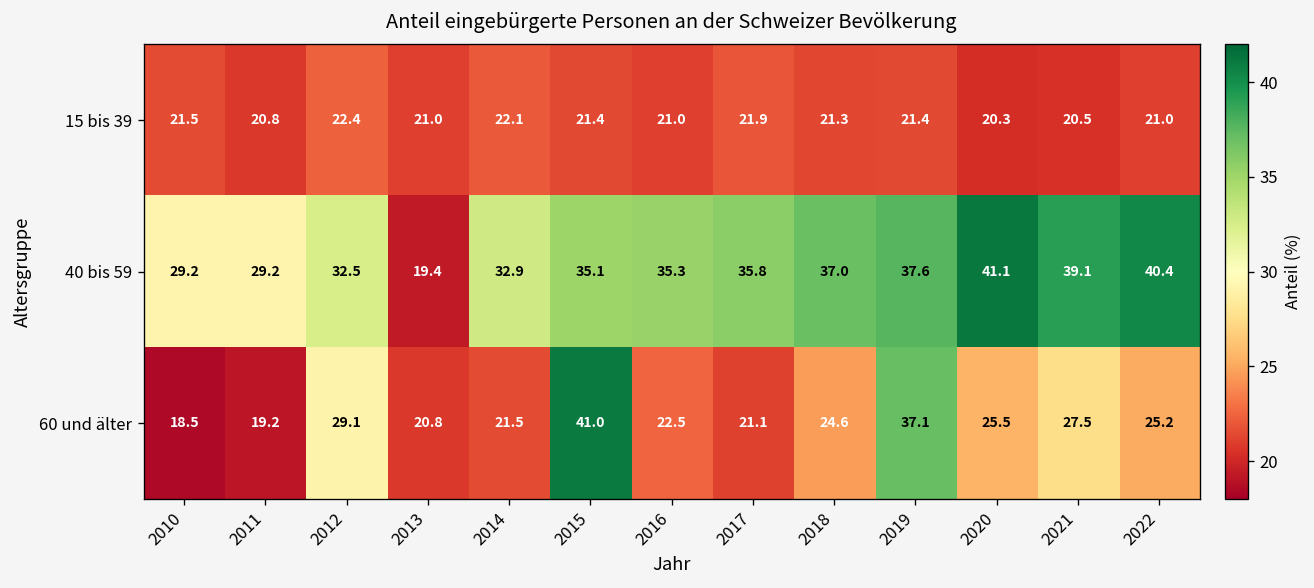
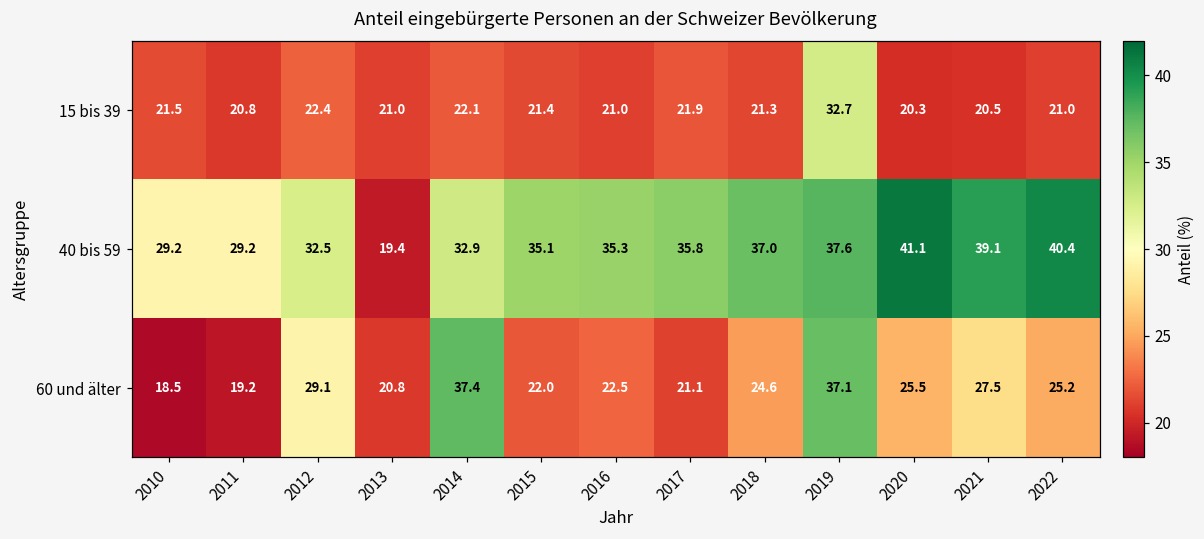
15 bis 39, 2019: 21.4 -> 32.7
60 und älter, 2014: 21.5 -> 37.4
60 und älter, 2015: 41.0 -> 22.0
